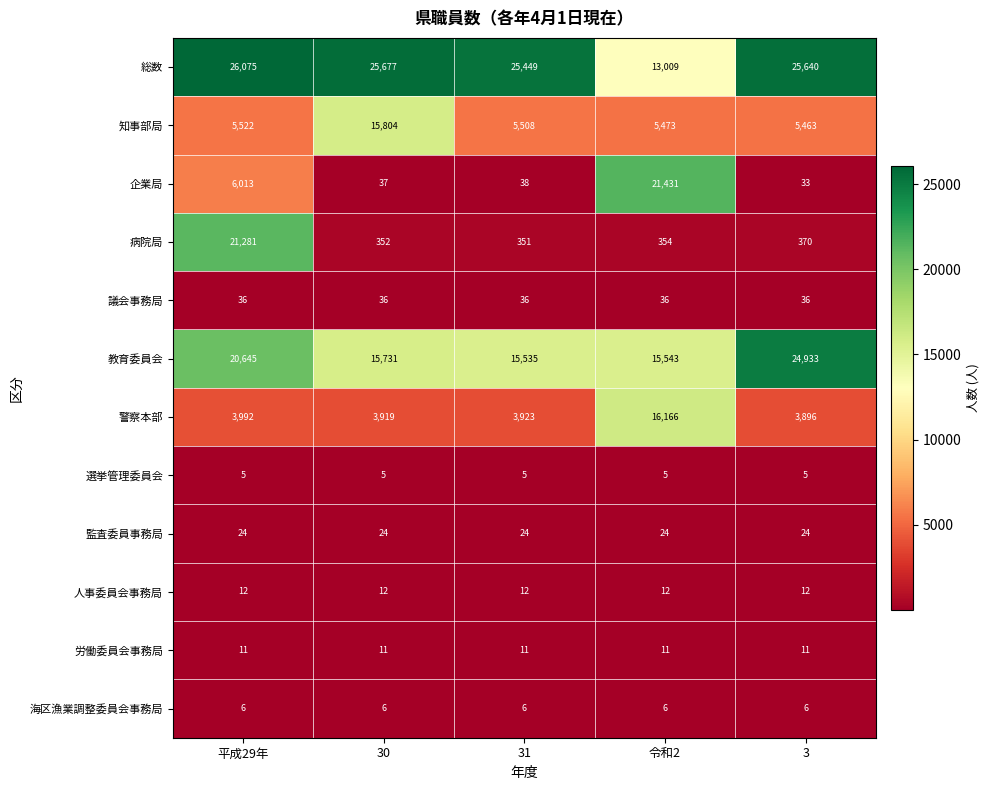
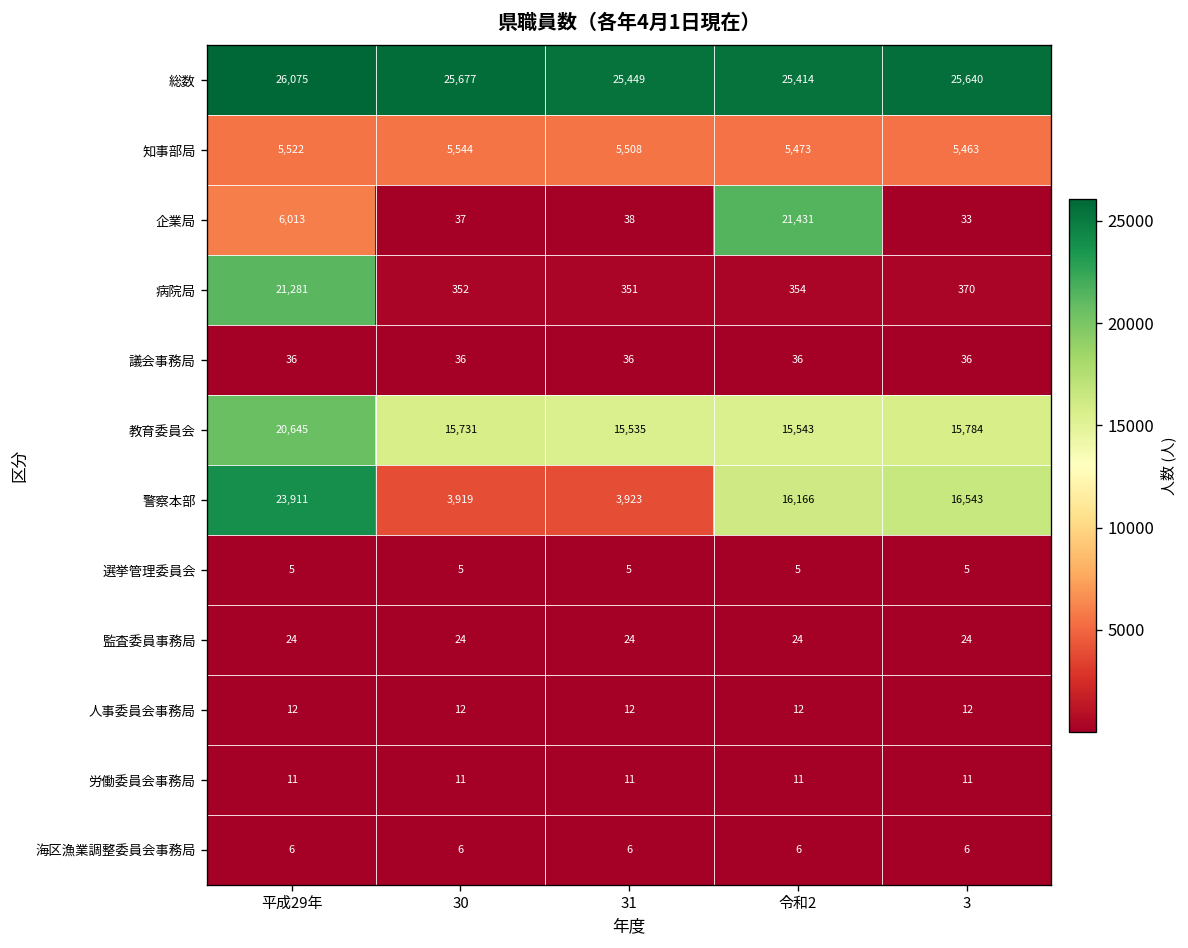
総数, 令和2: 13,009 -> 25,414
知事部局, 30: 15,804 -> 5,544
教育委員会, 3: 24,933 -> 15,784
警察本部, 平成29年: 3,992 -> 23,911
警察本部, 3: 3,896 -> 16,543
